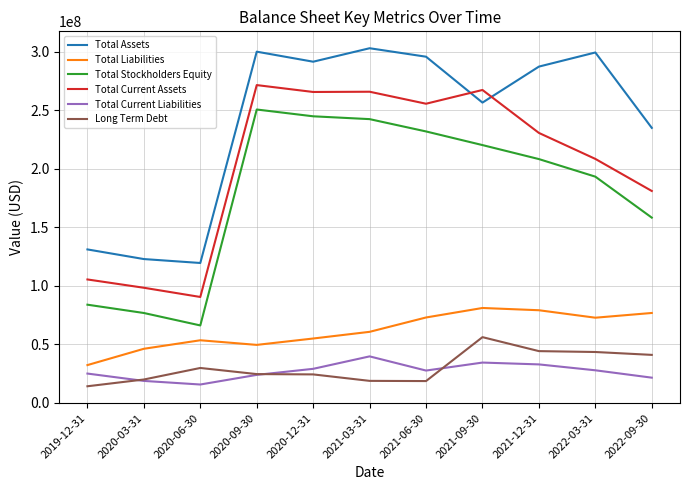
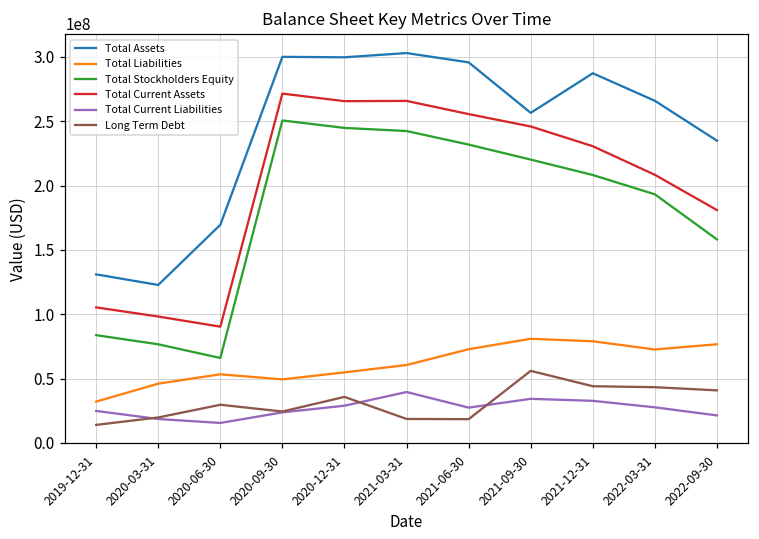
Total Assets, 2020-06-30: 119000000 -> 170000000
Total Assets, 2020-12-31: 291000000 -> 300000000
Long Term Debt, 2020-12-31: 24000000 -> 36000000
Total Current Assets, 2021-09-30: 267000000 -> 246000000
Total Assets, 2022-03-31: 299000000 -> 266000000
